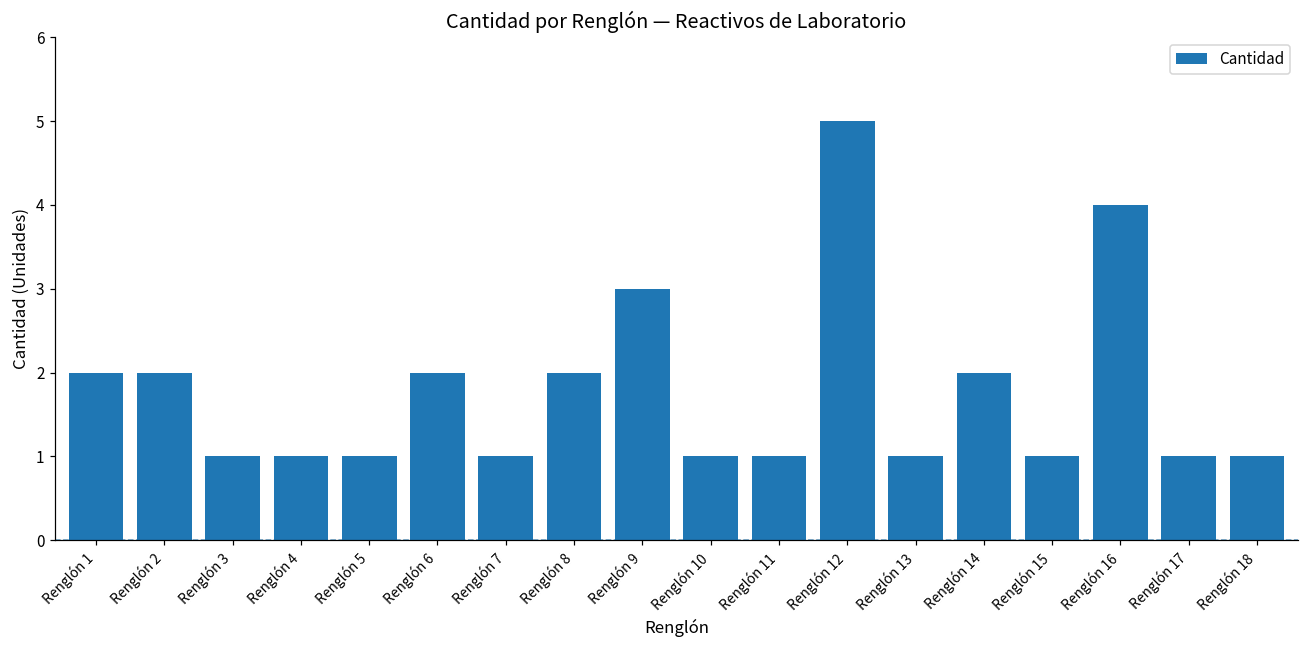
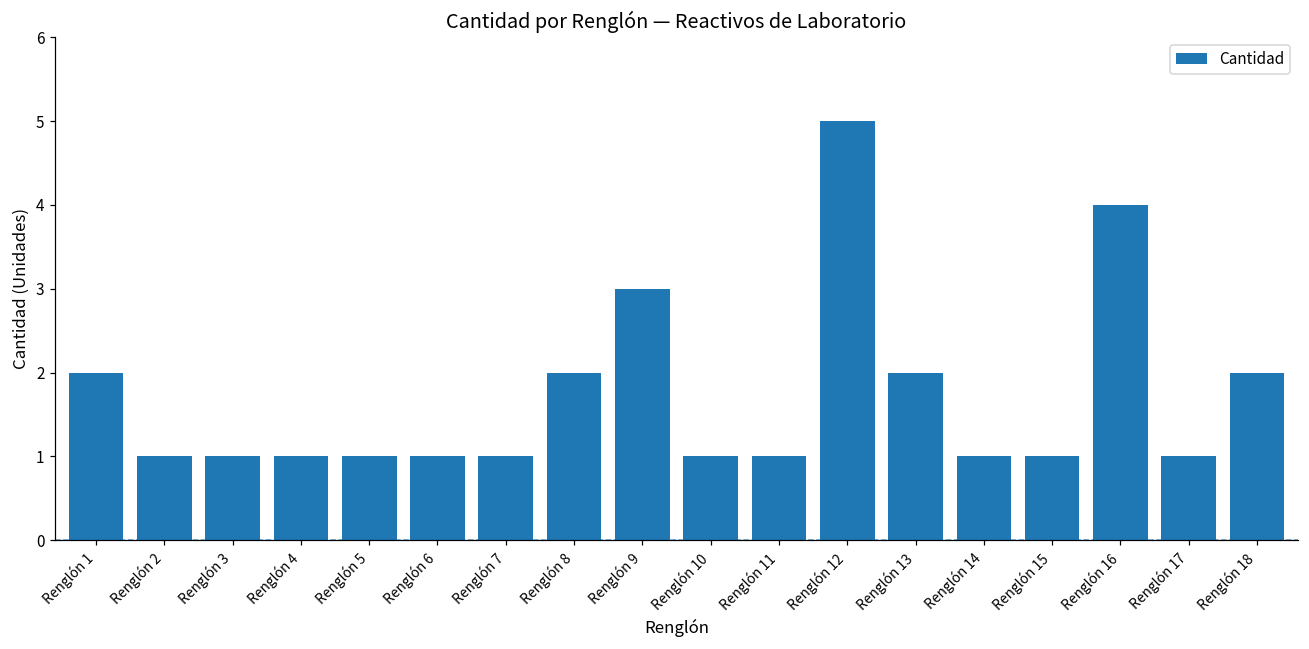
Renglón 2: 2 -> 1
Renglón 6: 2 -> 1
Renglón 13: 1 -> 2
Renglón 14: 2 -> 1
Renglón 18: 1 -> 2
